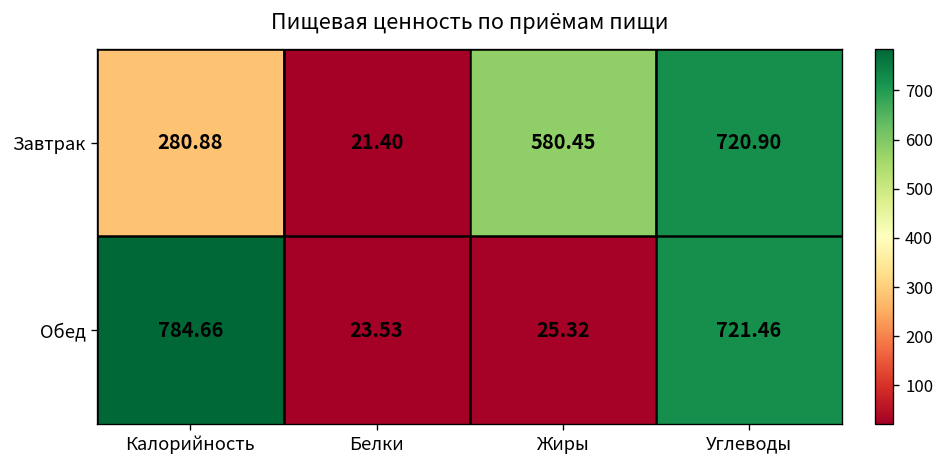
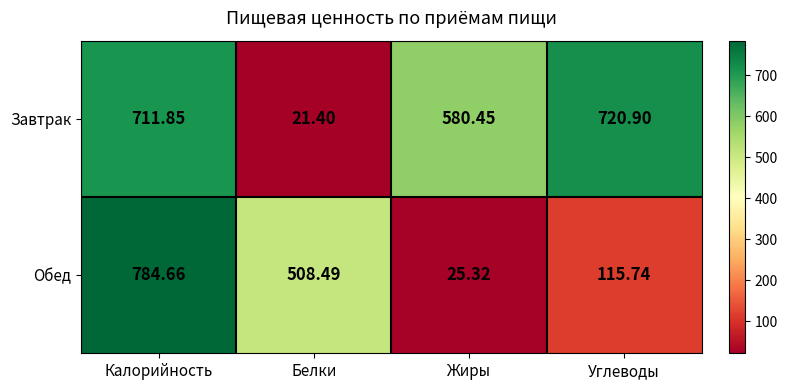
Завтрак, Калорийность: 280.88 -> 711.85
Обед, Белки: 23.53 -> 508.49
Обед, Углеводы: 721.46 -> 115.74
